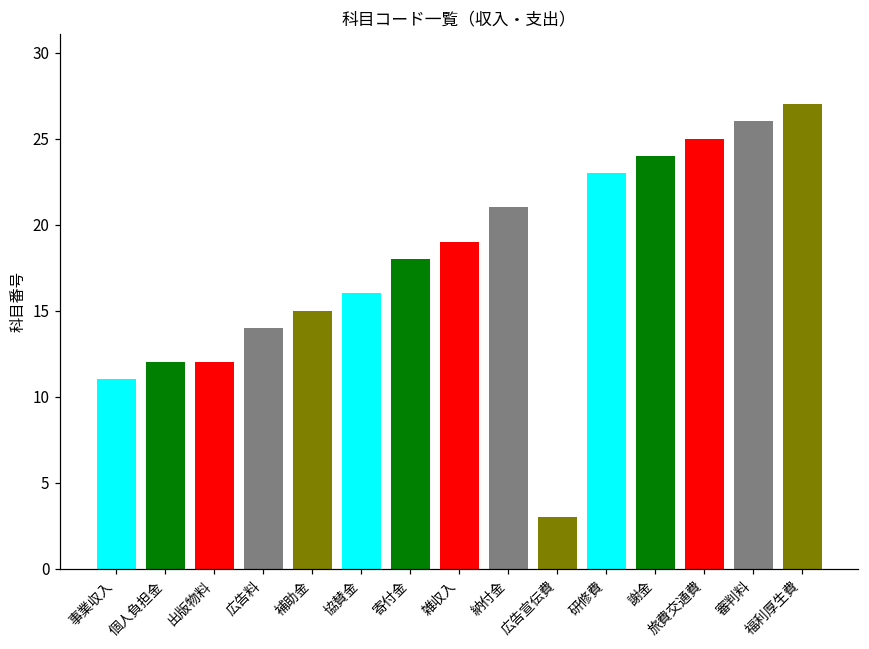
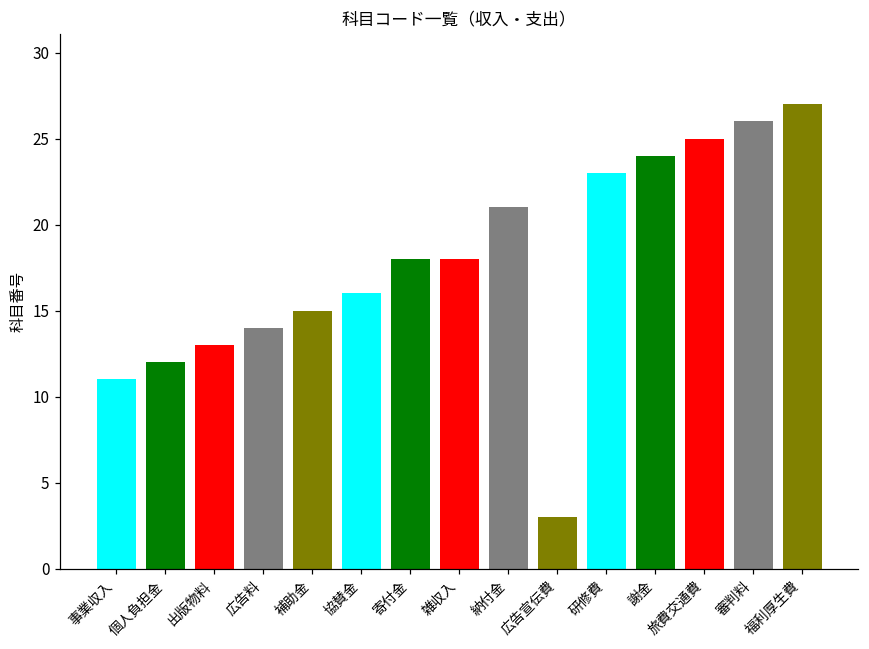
出版物料: 12 -> 13
雑収入: 19 -> 18
